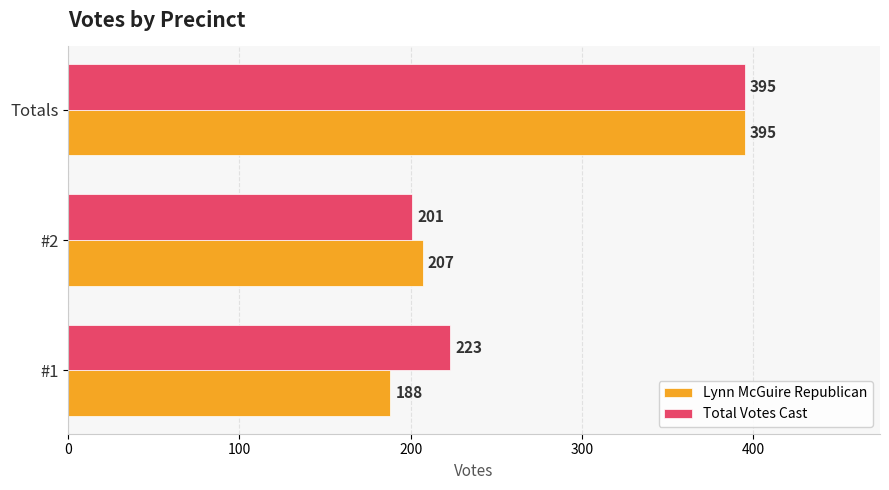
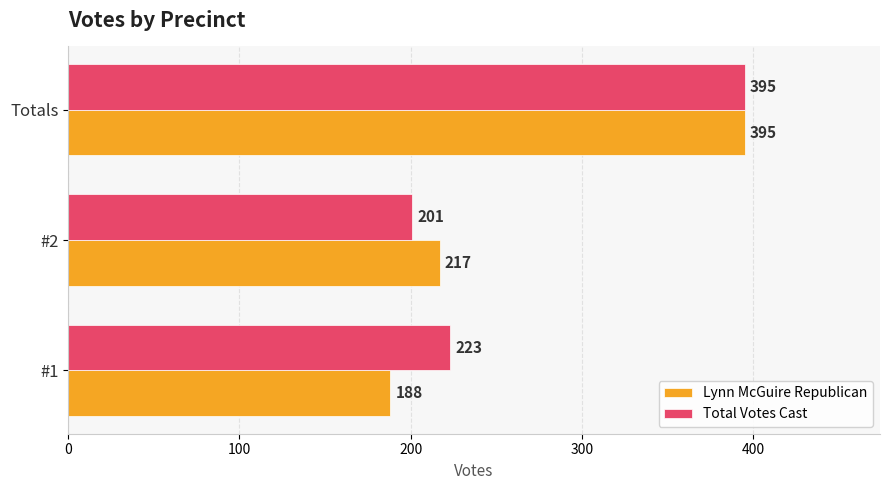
Lynn McGuire Republican, #2: 207 -> 217
